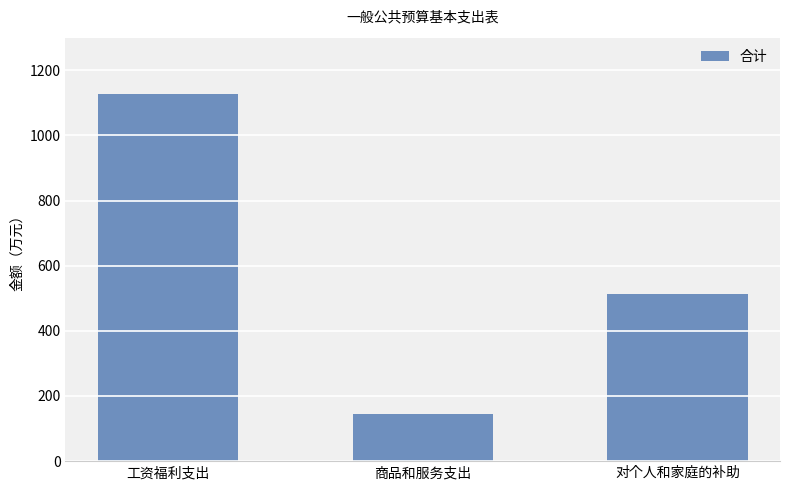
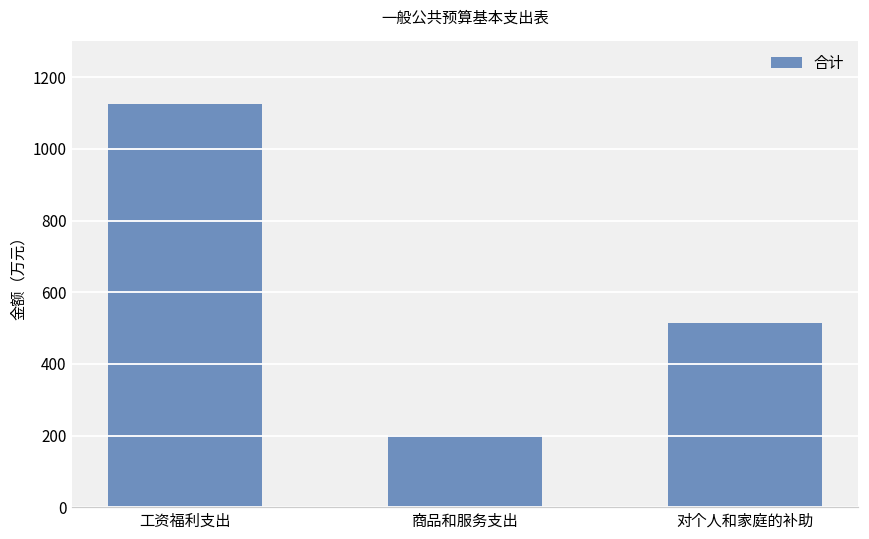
商品和服务支出: 140 -> 200
